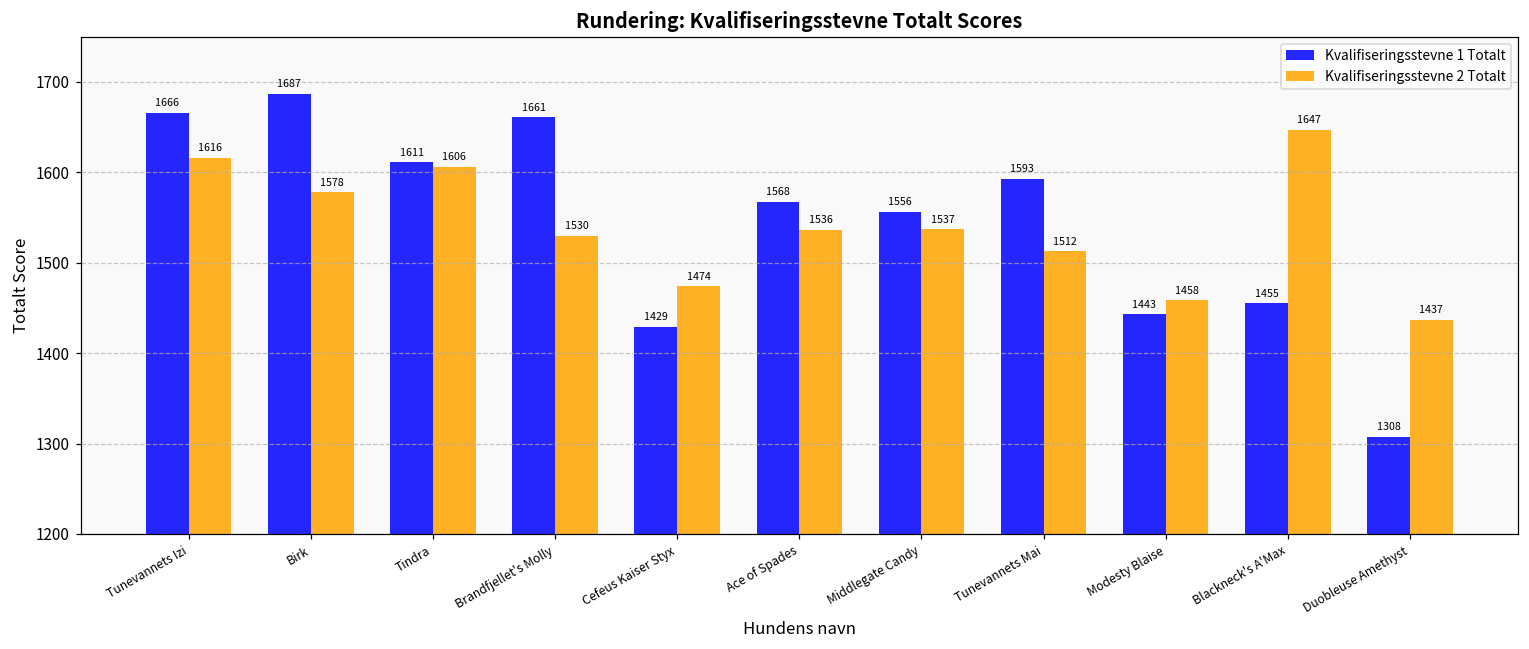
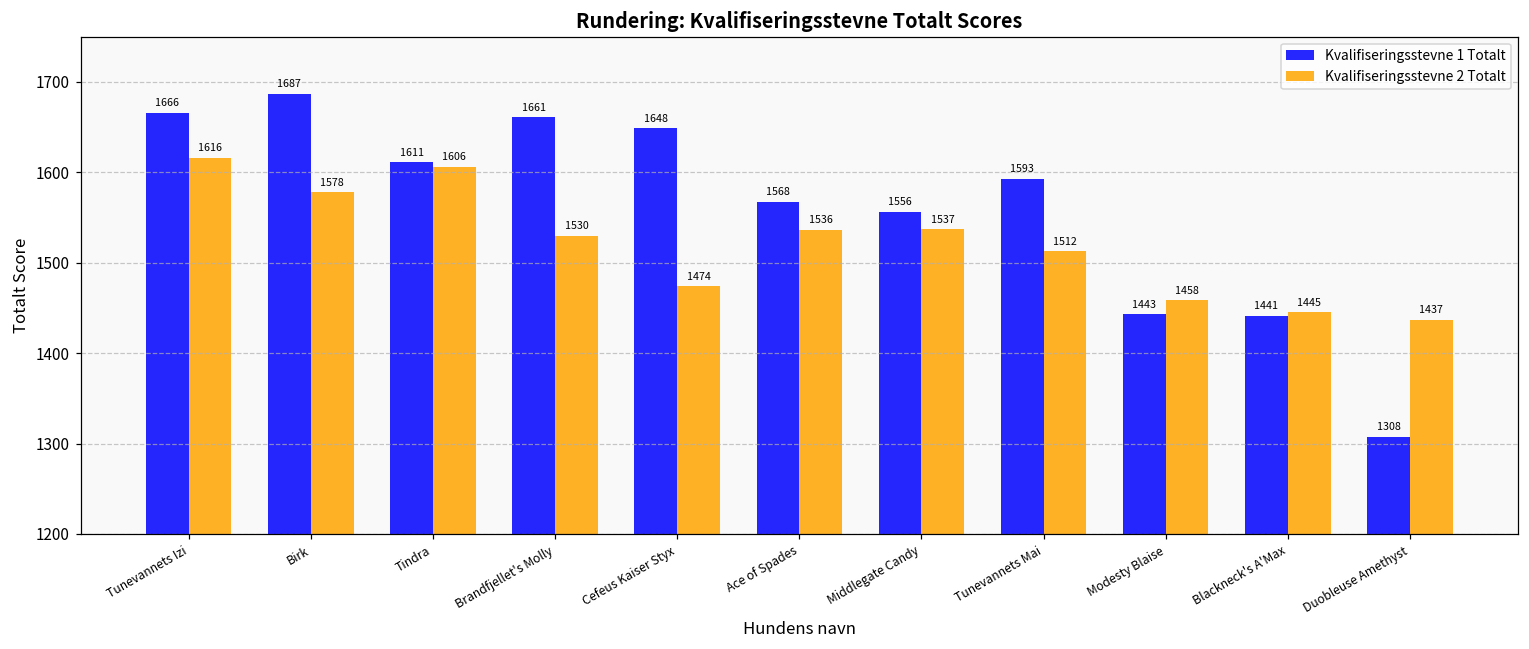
Kvalifiseringsstevne 1 Totalt, Cefeus Kaiser Styx: 1429 -> 1648
Kvalifiseringsstevne 1 Totalt, Blackneck's A'Max: 1455 -> 1441
Kvalifiseringsstevne 2 Totalt, Blackneck's A'Max: 1647 -> 1445
